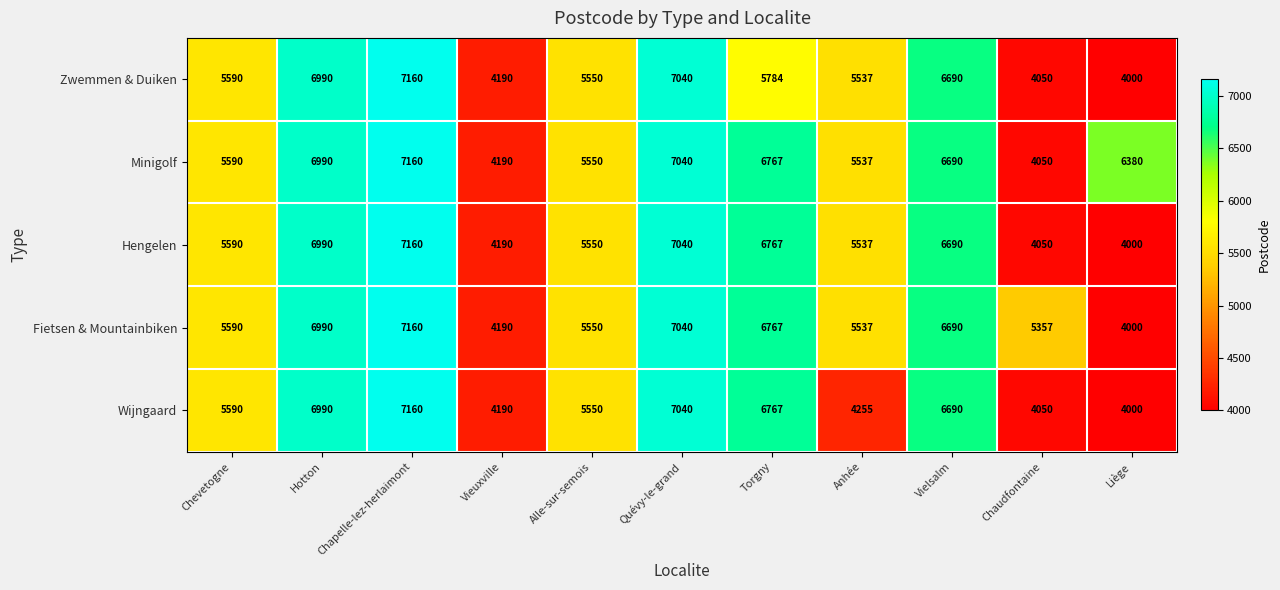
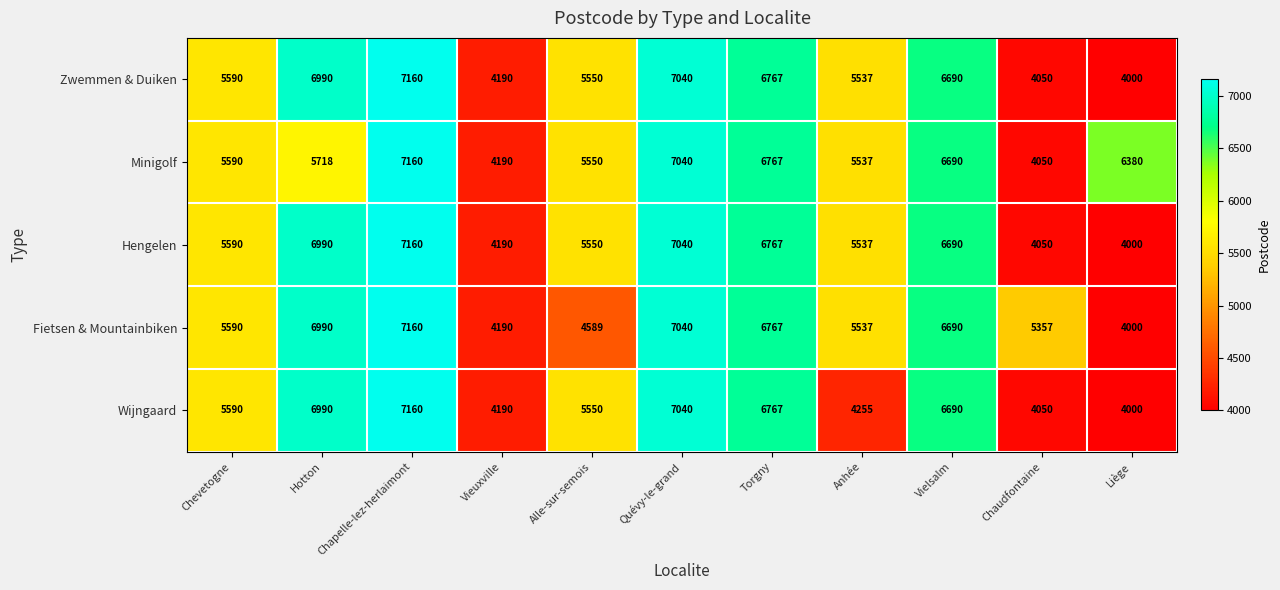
Zwemmen & Duiken, Torgny: 5784 -> 6767
Minigolf, Hotton: 6990 -> 5718
Fietsen & Mountainbiken, Alle-sur-semois: 5550 -> 4589
